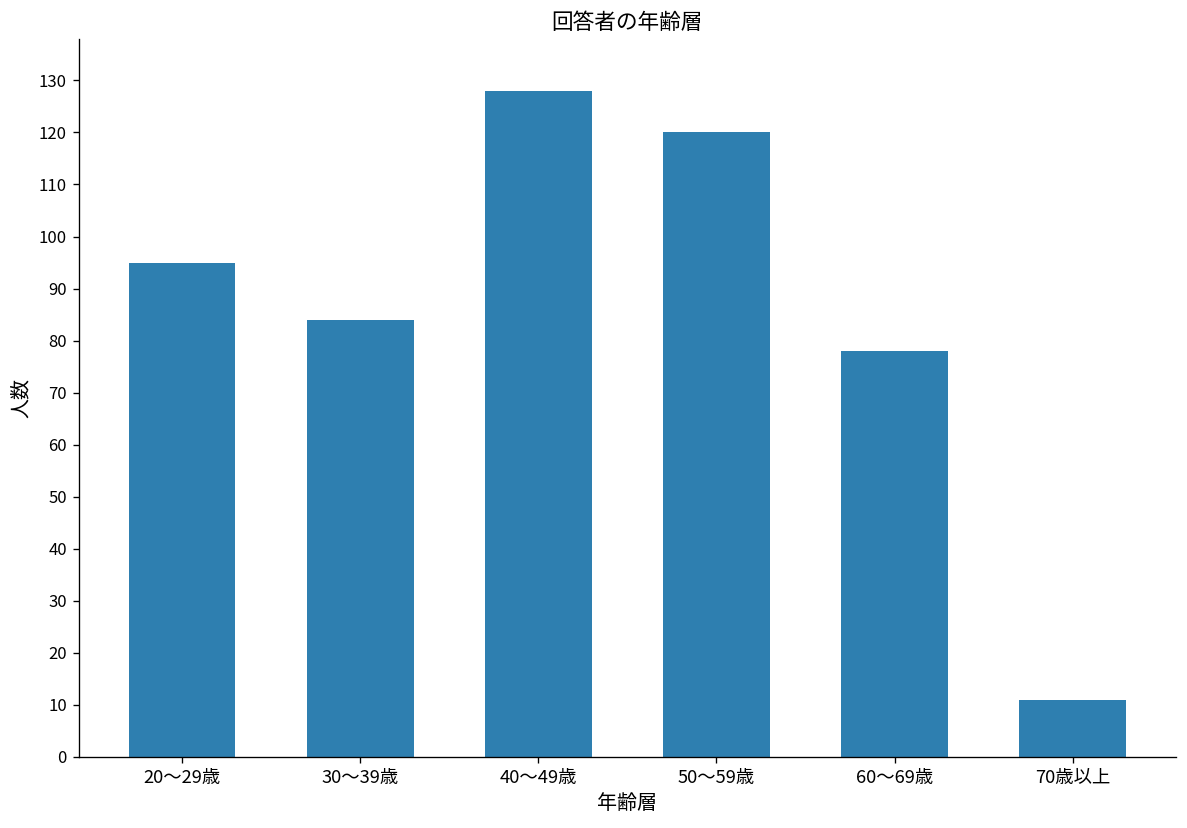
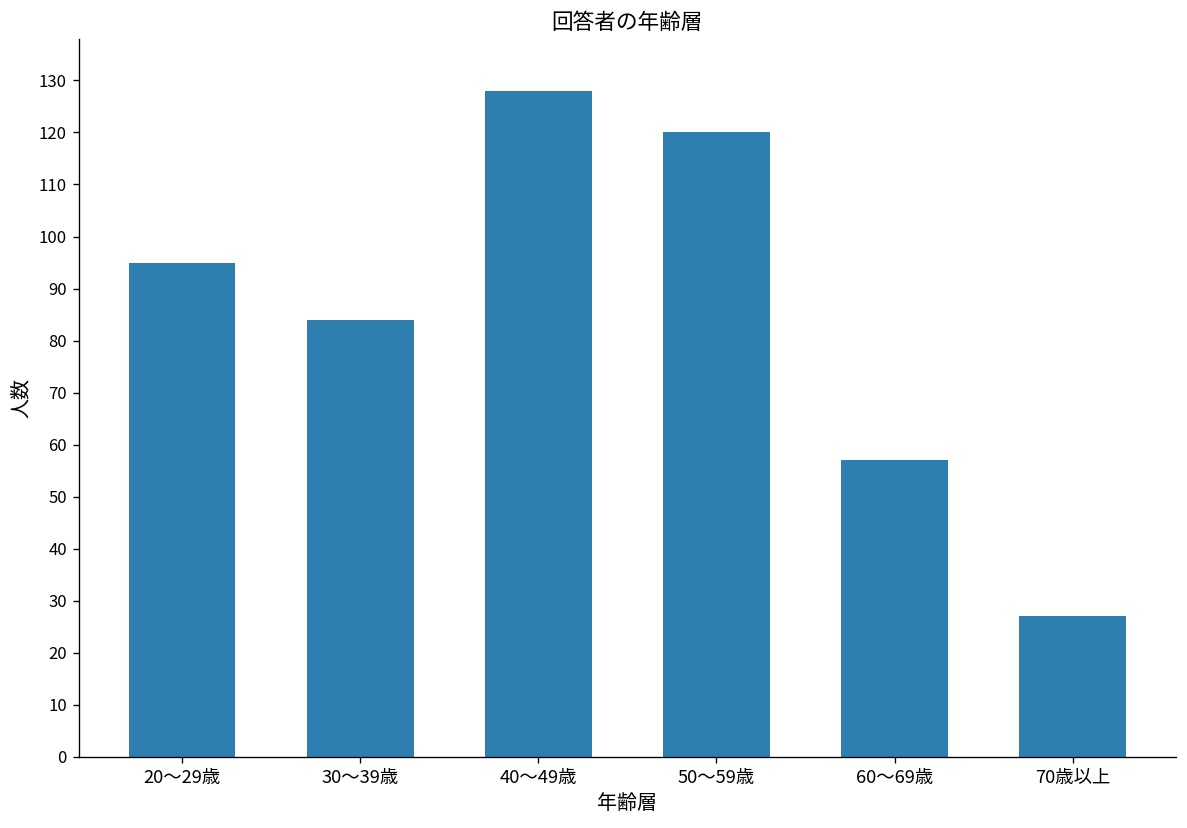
60～69歳: 78 -> 57
70歳以上: 11 -> 27
